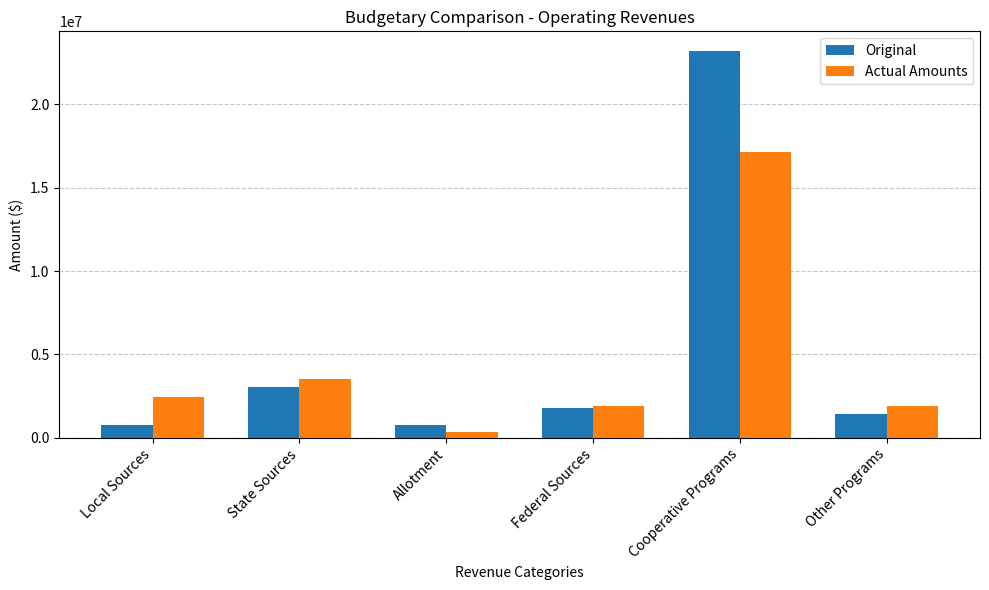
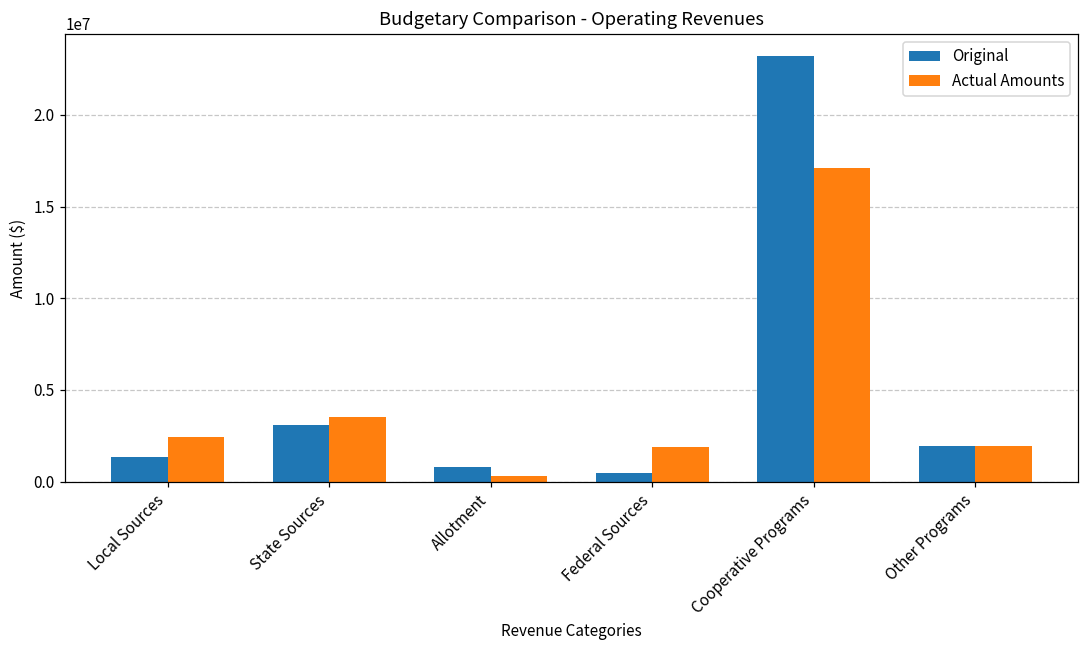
Original, Local Sources: 800000 -> 1300000
Original, Federal Sources: 1800000 -> 400000
Original, Other Programs: 1400000 -> 2000000
